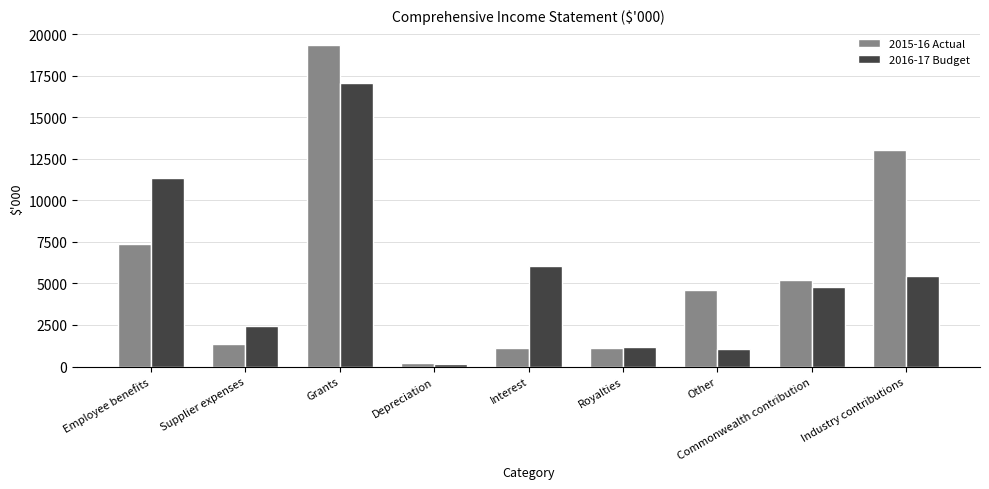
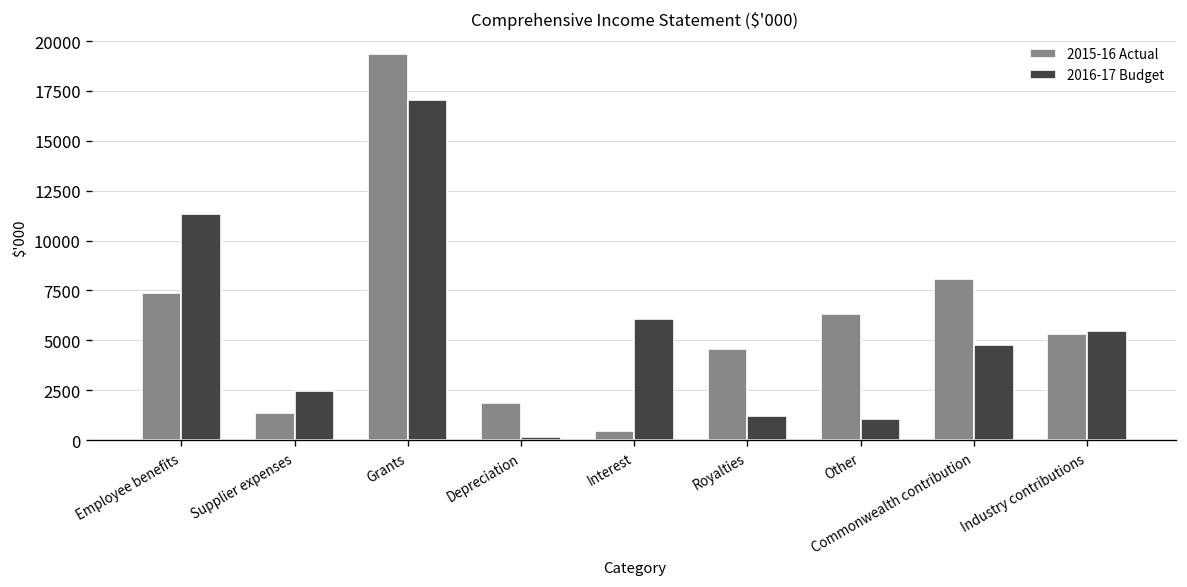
2015-16 Actual, Depreciation: 200 -> 1900
2015-16 Actual, Interest: 1100 -> 400
2015-16 Actual, Royalties: 1100 -> 4600
2015-16 Actual, Other: 4600 -> 6300
2015-16 Actual, Commonwealth contribution: 5200 -> 8100
2015-16 Actual, Industry contributions: 13000 -> 5300
